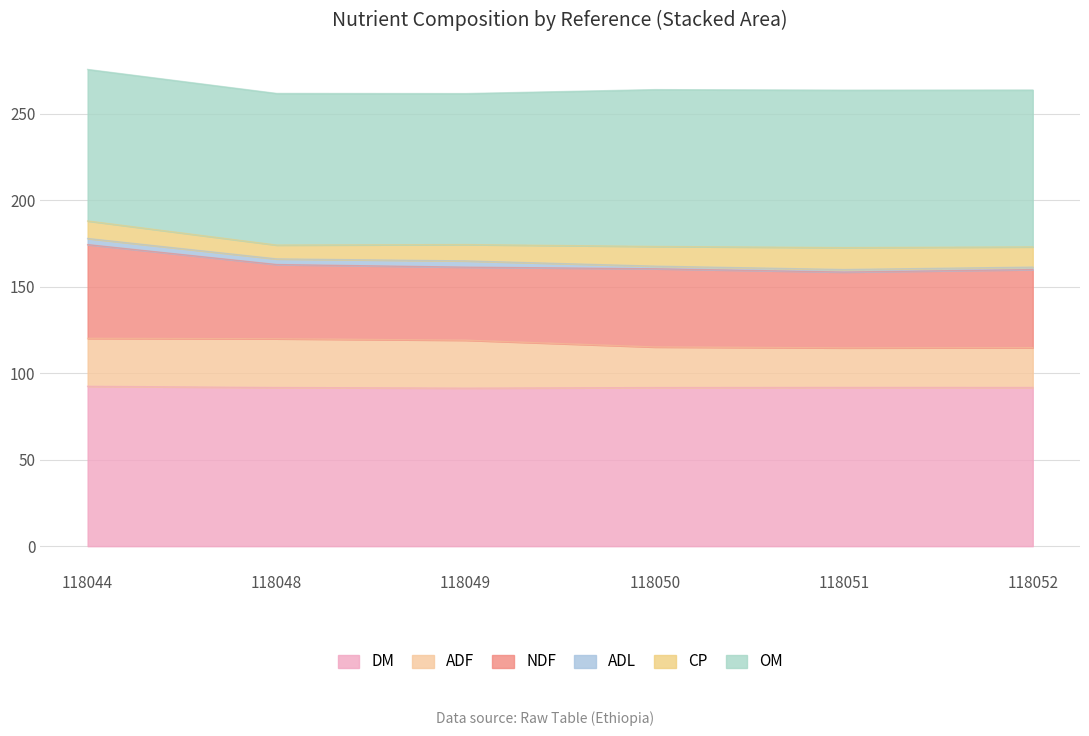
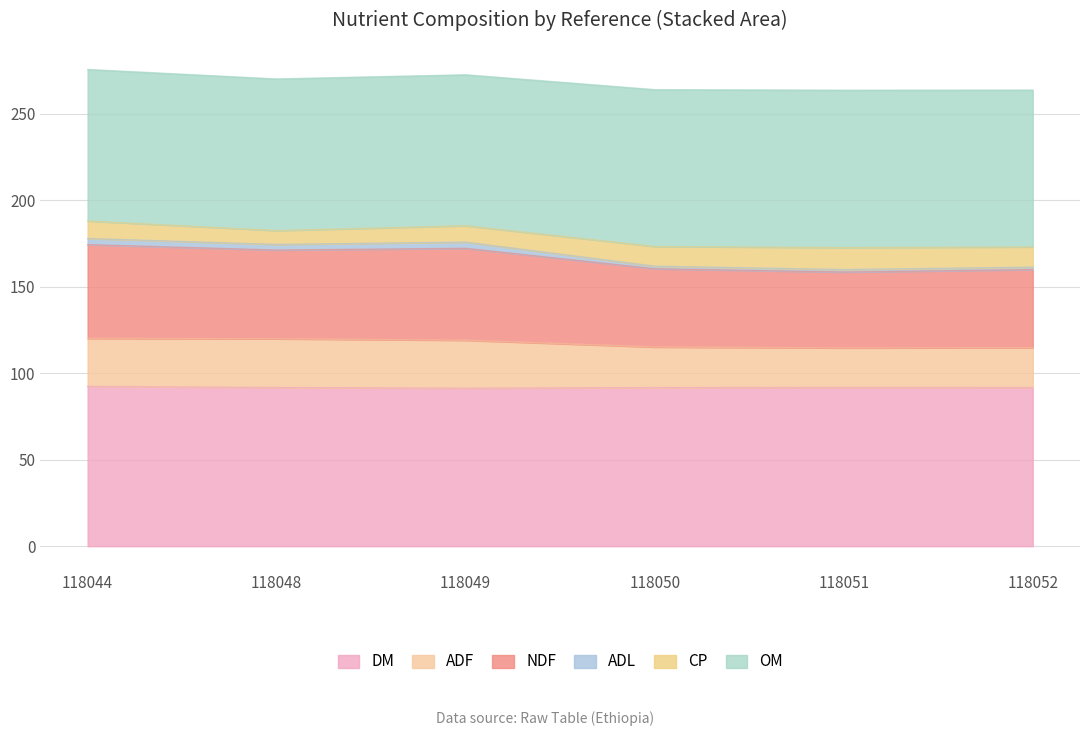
NDF, 118048: 43 -> 51
NDF, 118049: 42 -> 53
